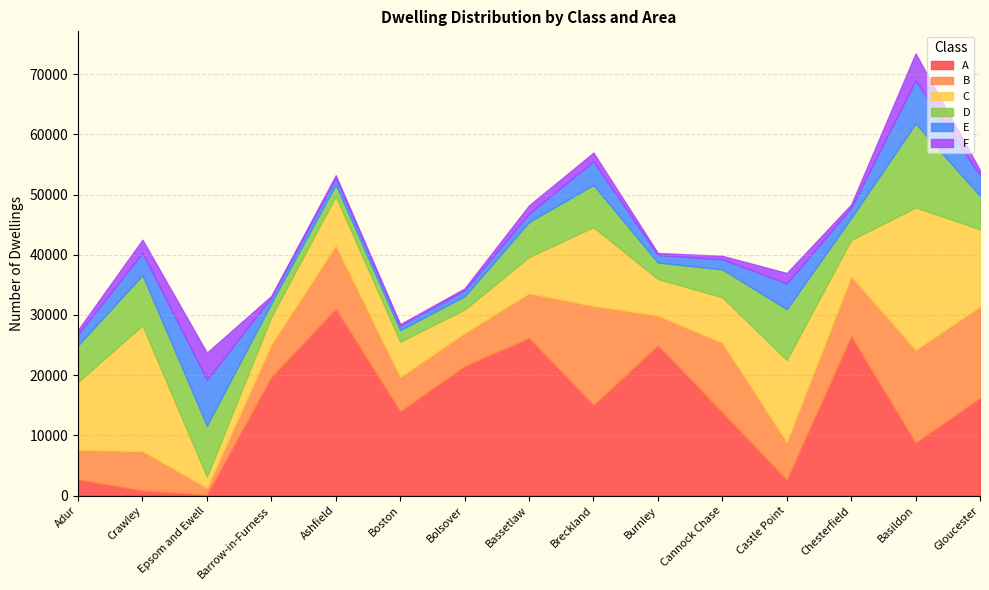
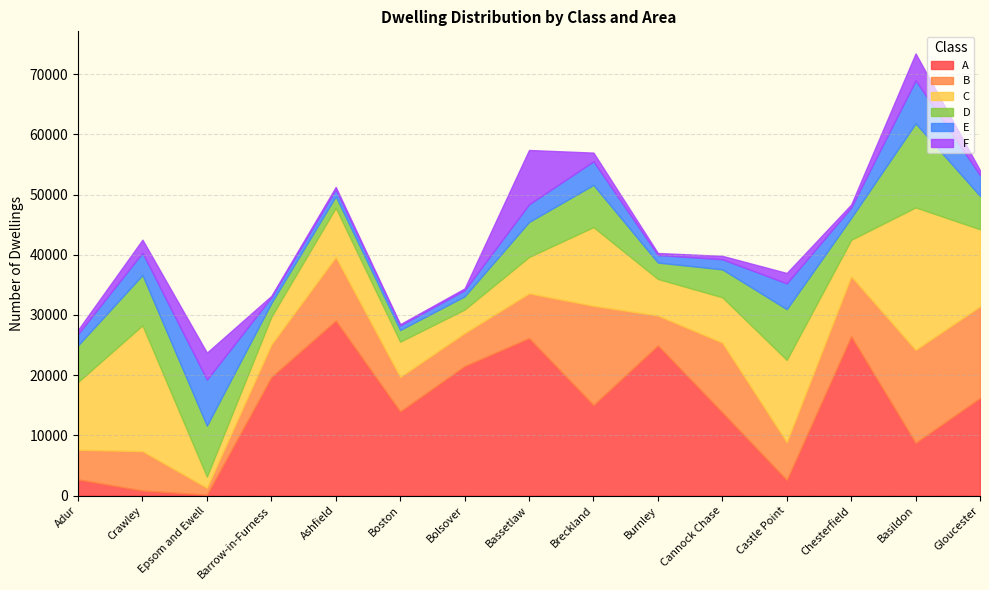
A, Ashfield: 31000 -> 29000
E, Bassetlaw: 1000 -> 3000
F, Bassetlaw: 1000 -> 9000
